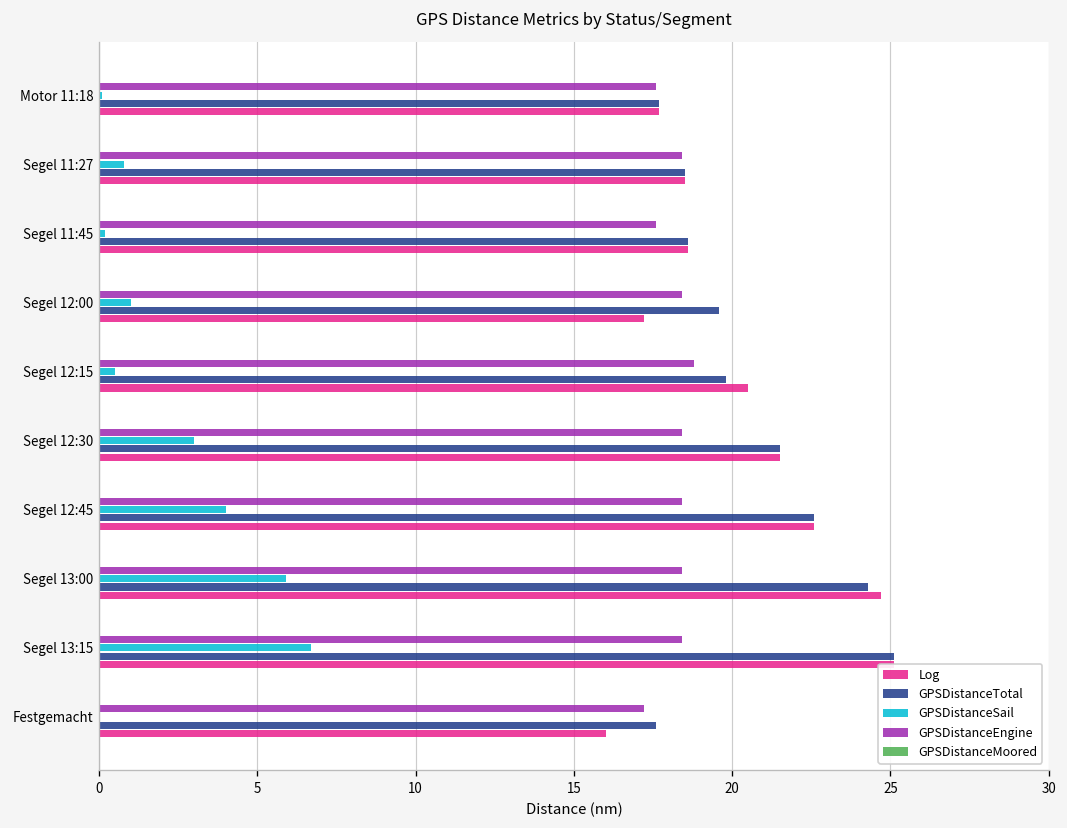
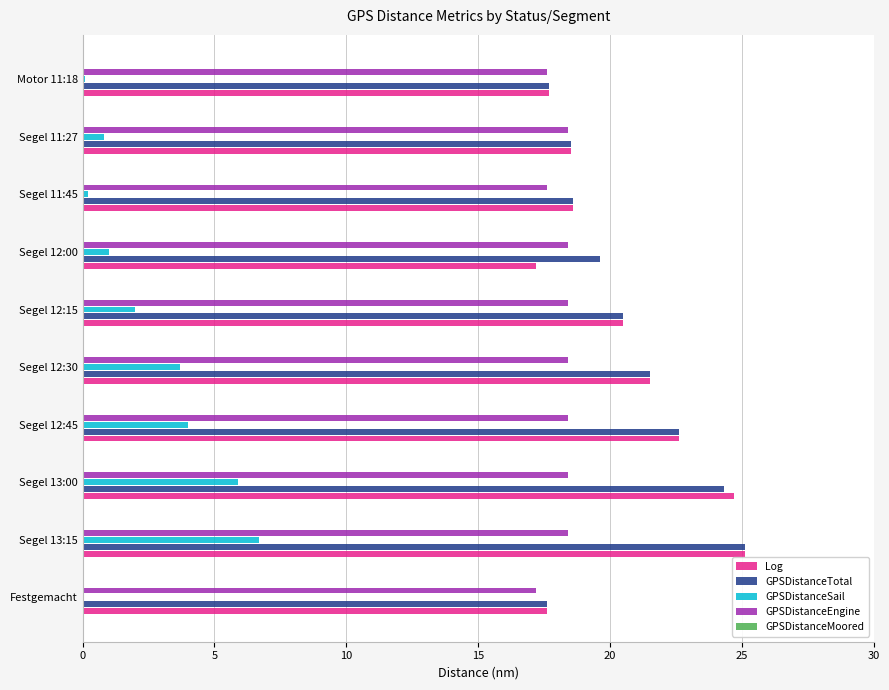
GPSDistanceEngine, Segel 12:15: 18.8 -> 18.4
GPSDistanceSail, Segel 12:15: 0.5 -> 2.0
GPSDistanceTotal, Segel 12:15: 19.8 -> 20.5
GPSDistanceSail, Segel 12:30: 3.0 -> 3.7
Log, Festgemacht: 16.0 -> 17.6
